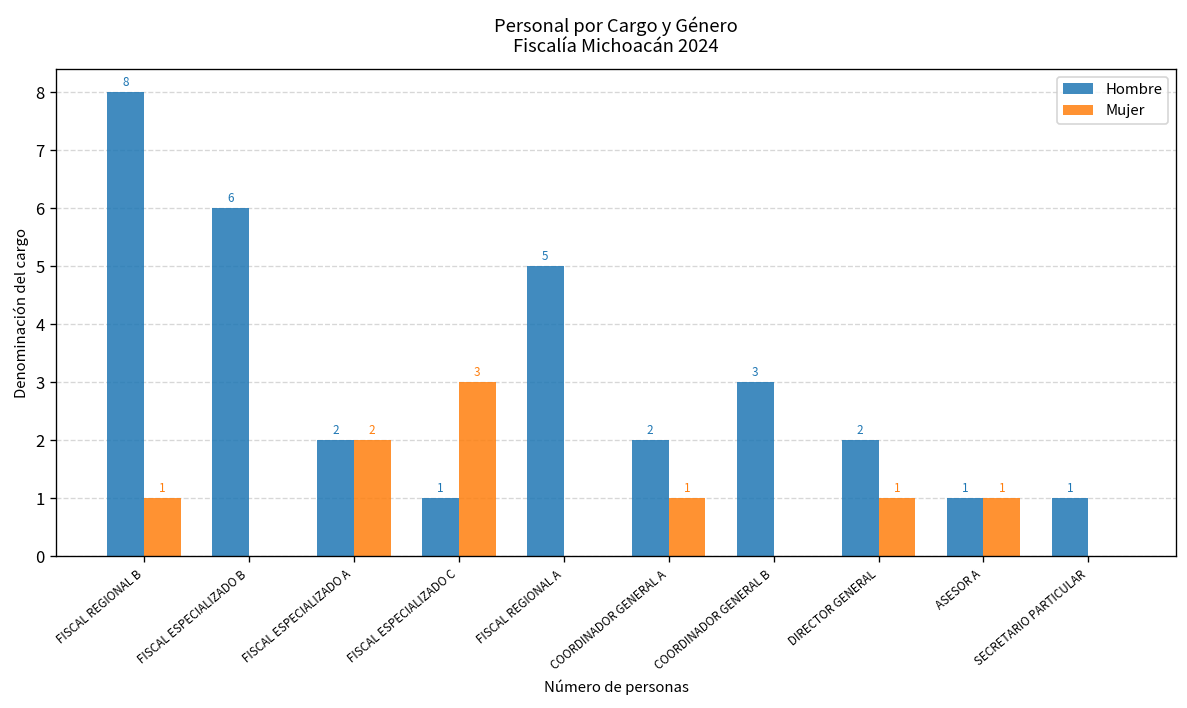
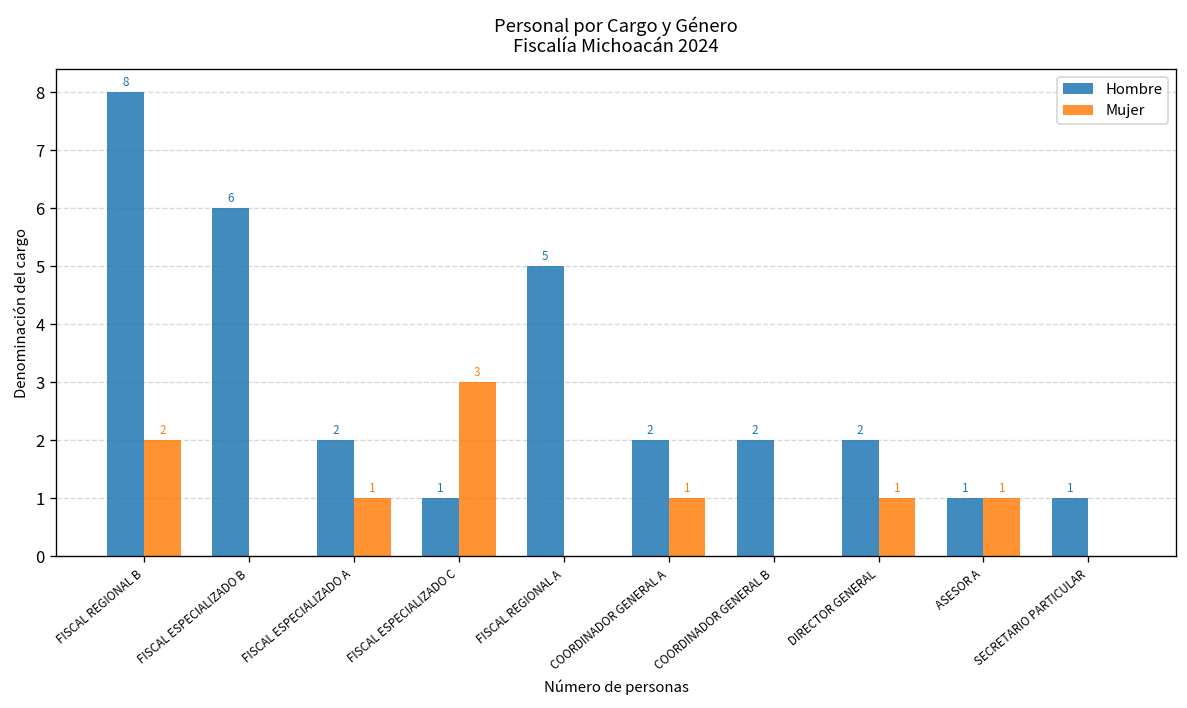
Mujer, FISCAL REGIONAL B: 1 -> 2
Mujer, FISCAL ESPECIALIZADO A: 2 -> 1
Hombre, COORDINADOR GENERAL B: 3 -> 2
